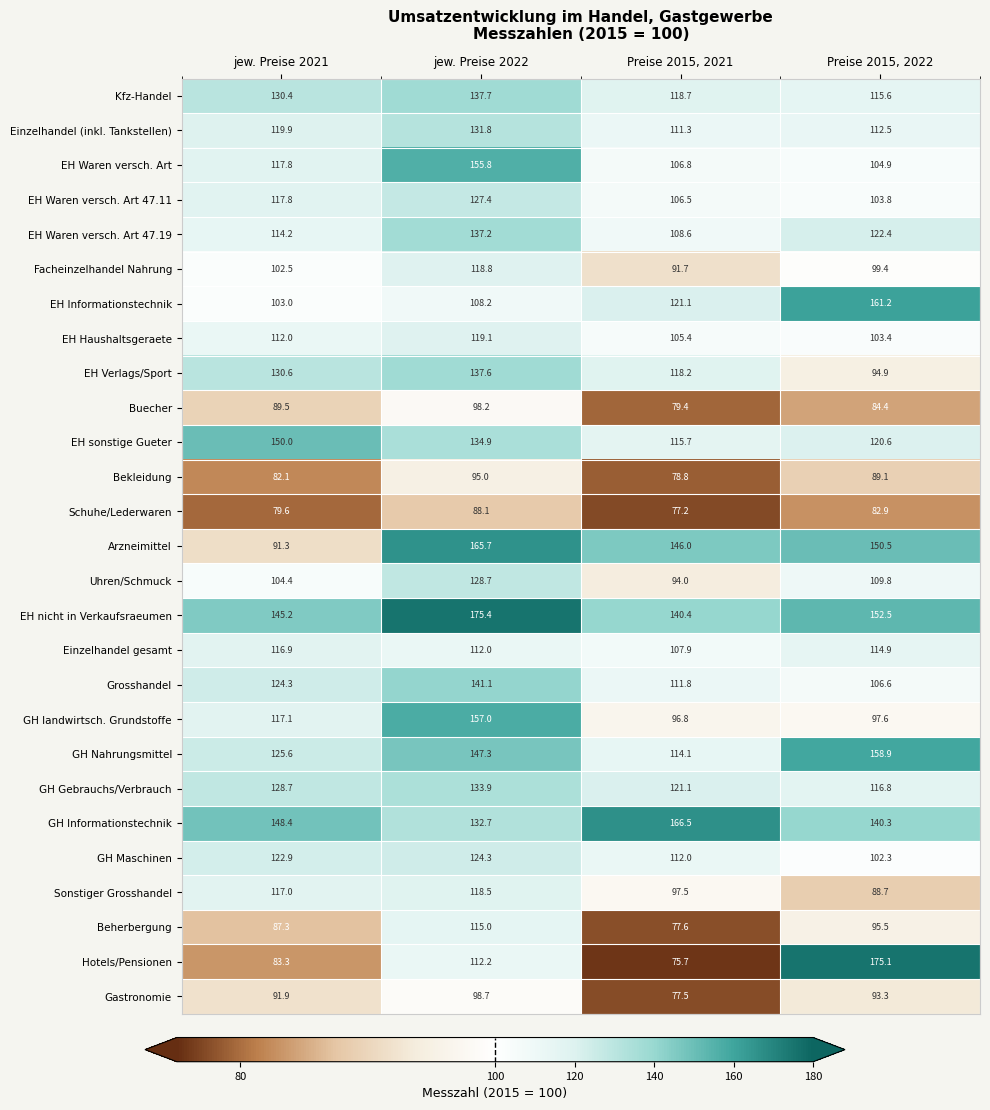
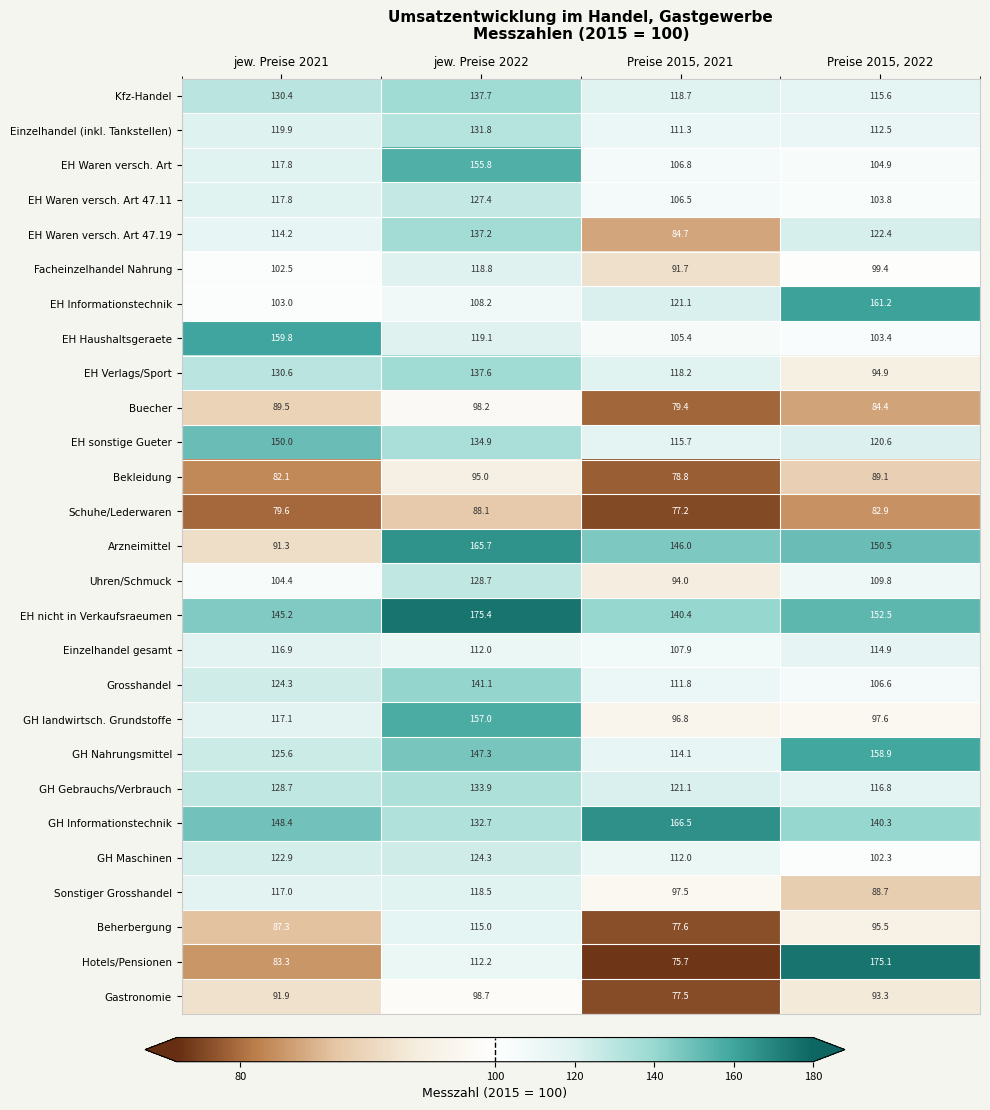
EH Waren versch. Art 47.19, Preise 2015, 2021: 108.6 -> 84.7
EH Haushaltsgeraete, jew. Preise 2021: 112.0 -> 159.8
